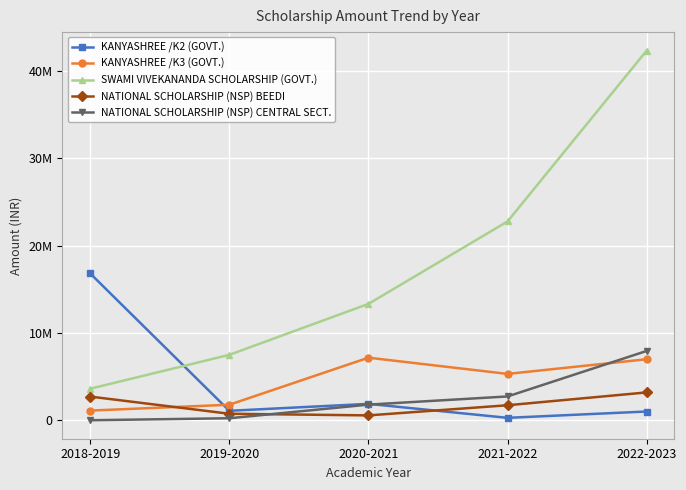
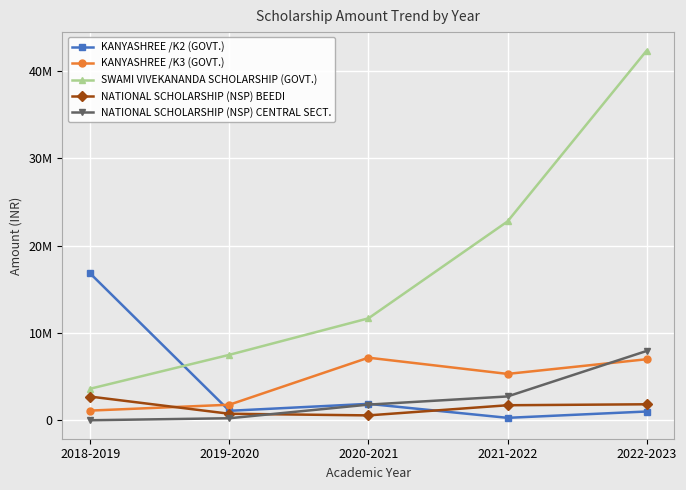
SWAMI VIVEKANANDA SCHOLARSHIP (GOVT.), 2020-2021: 13000000 -> 12000000
NATIONAL SCHOLARSHIP (NSP) BEEDI, 2022-2023: 3000000 -> 2000000
